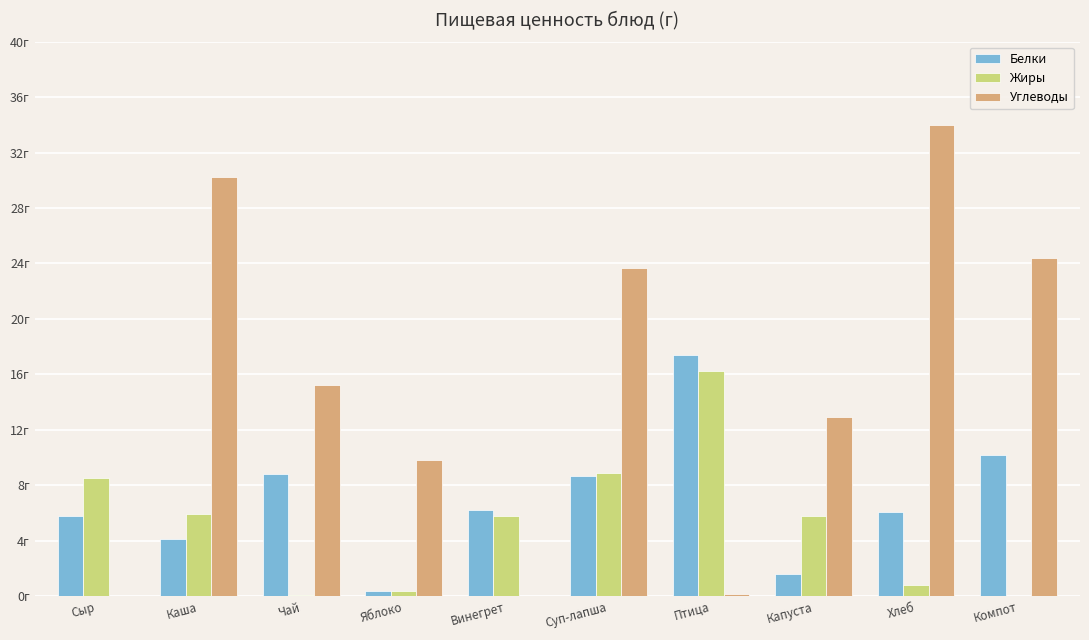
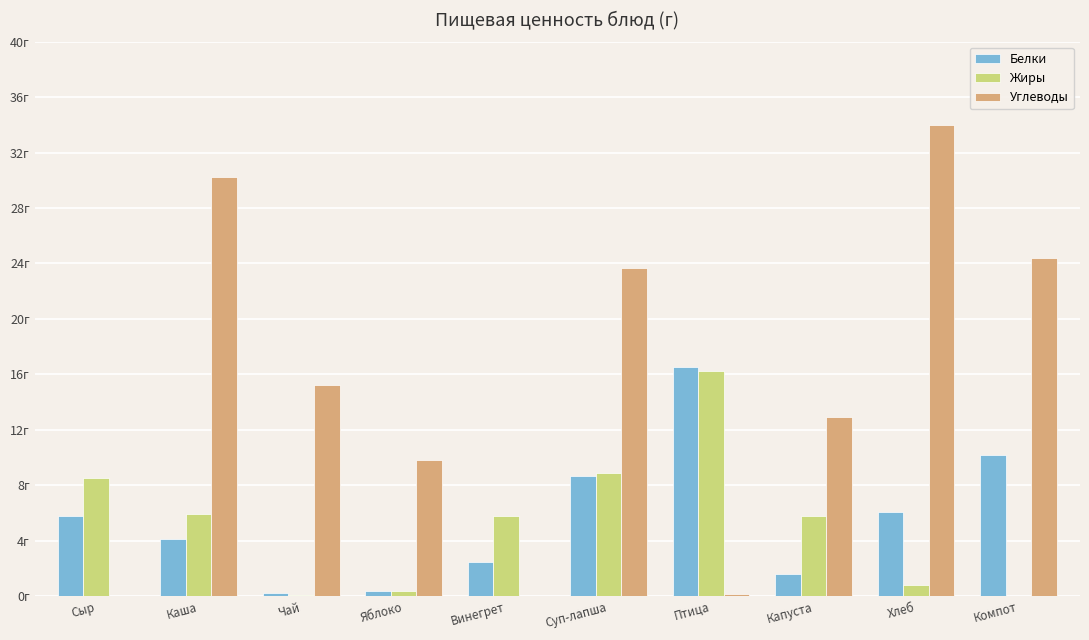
Белки, Чай: 8.8г -> 0.3г
Белки, Винегрет: 6.2г -> 2.5г
Белки, Птица: 17.4г -> 16.5г
